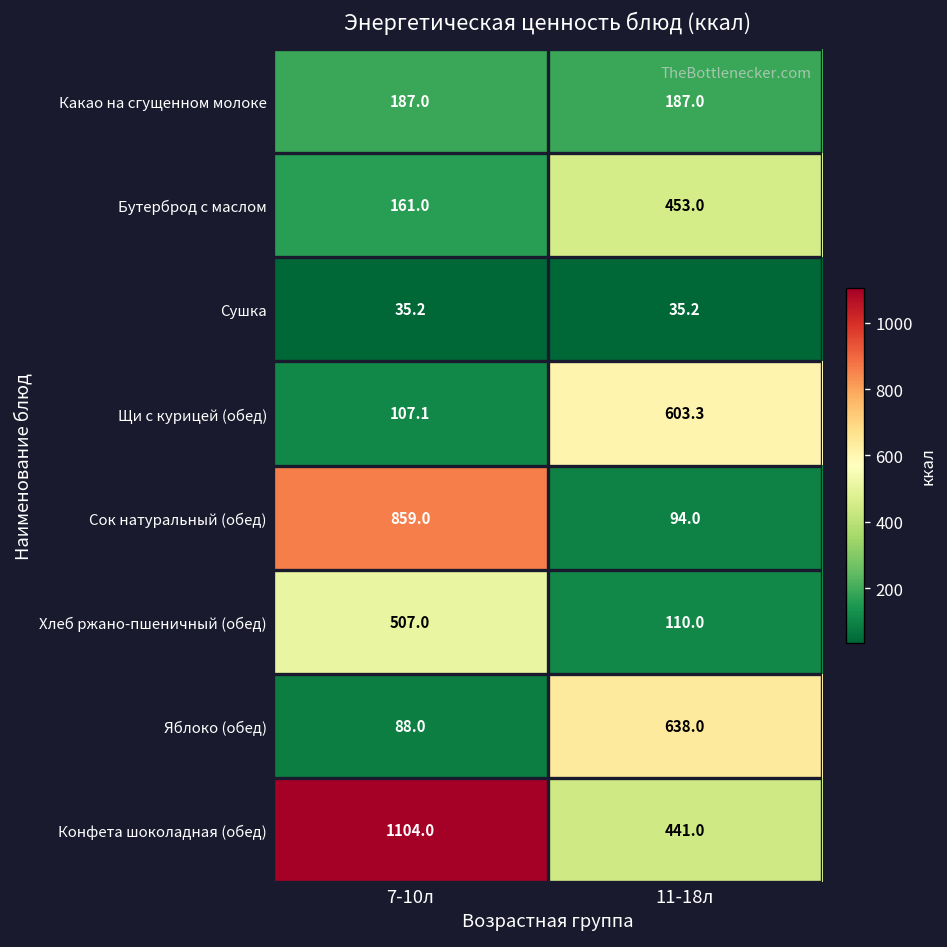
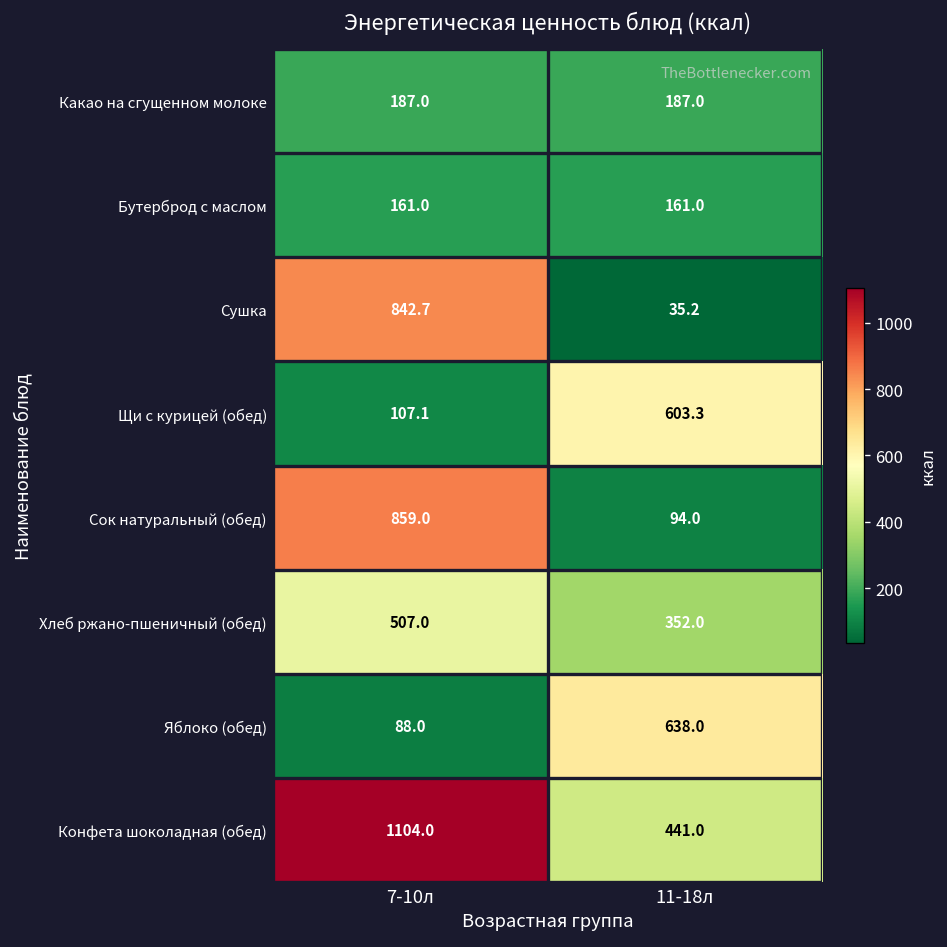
Бутерброд с маслом, 11-18л: 453.0 -> 161.0
Сушка, 7-10л: 35.2 -> 842.7
Хлеб ржано-пшеничный (обед), 11-18л: 110.0 -> 352.0
